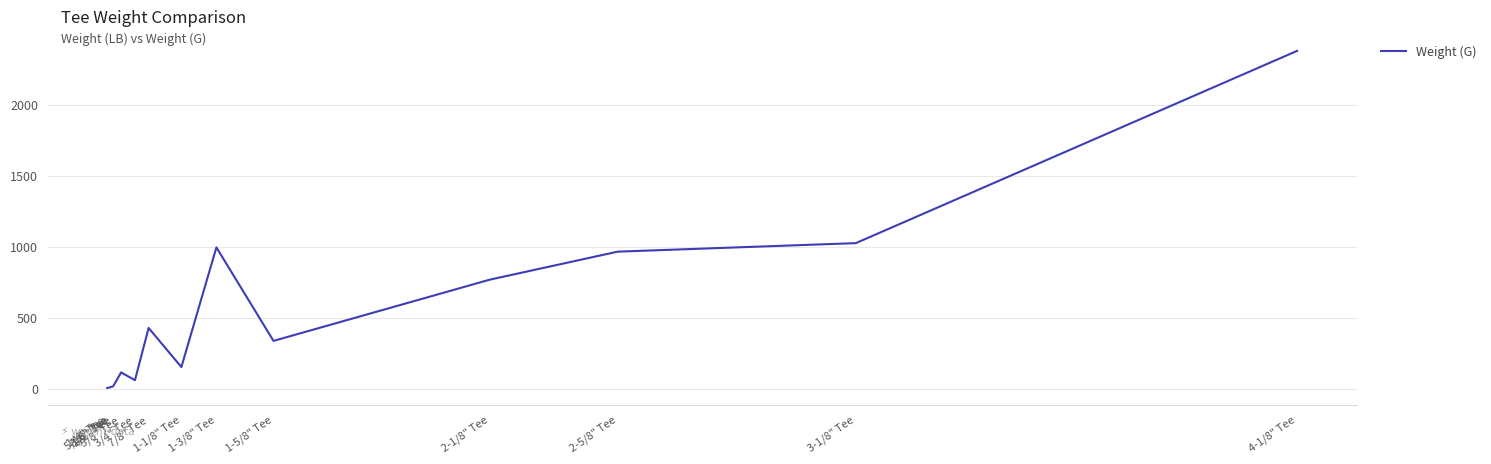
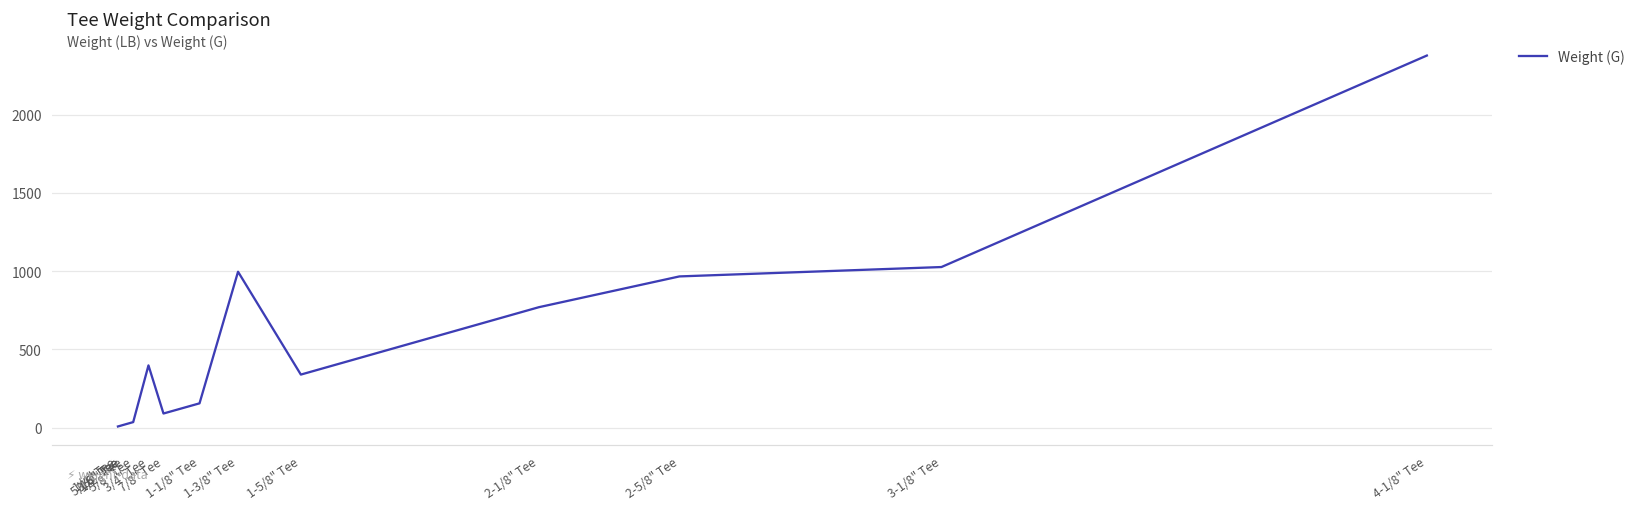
5/8" Tee: 120 -> 40
3/4" Tee: 60 -> 400
7/8" Tee: 430 -> 90
